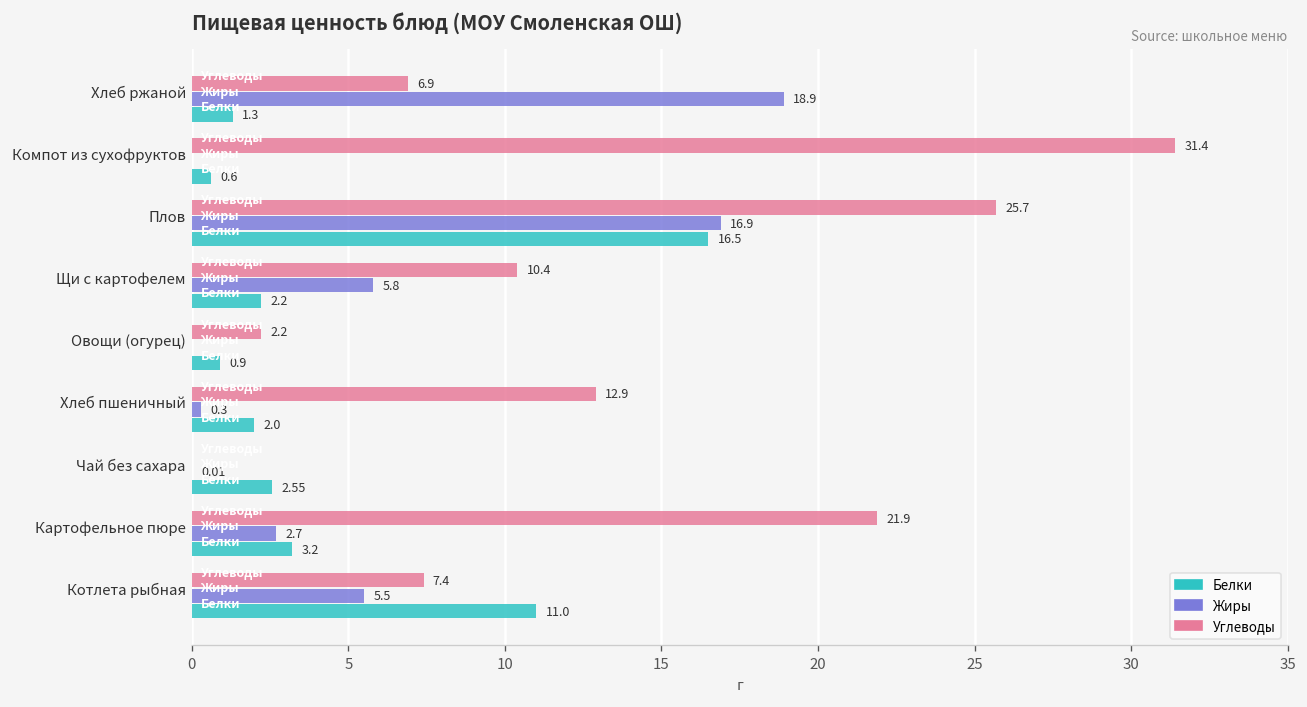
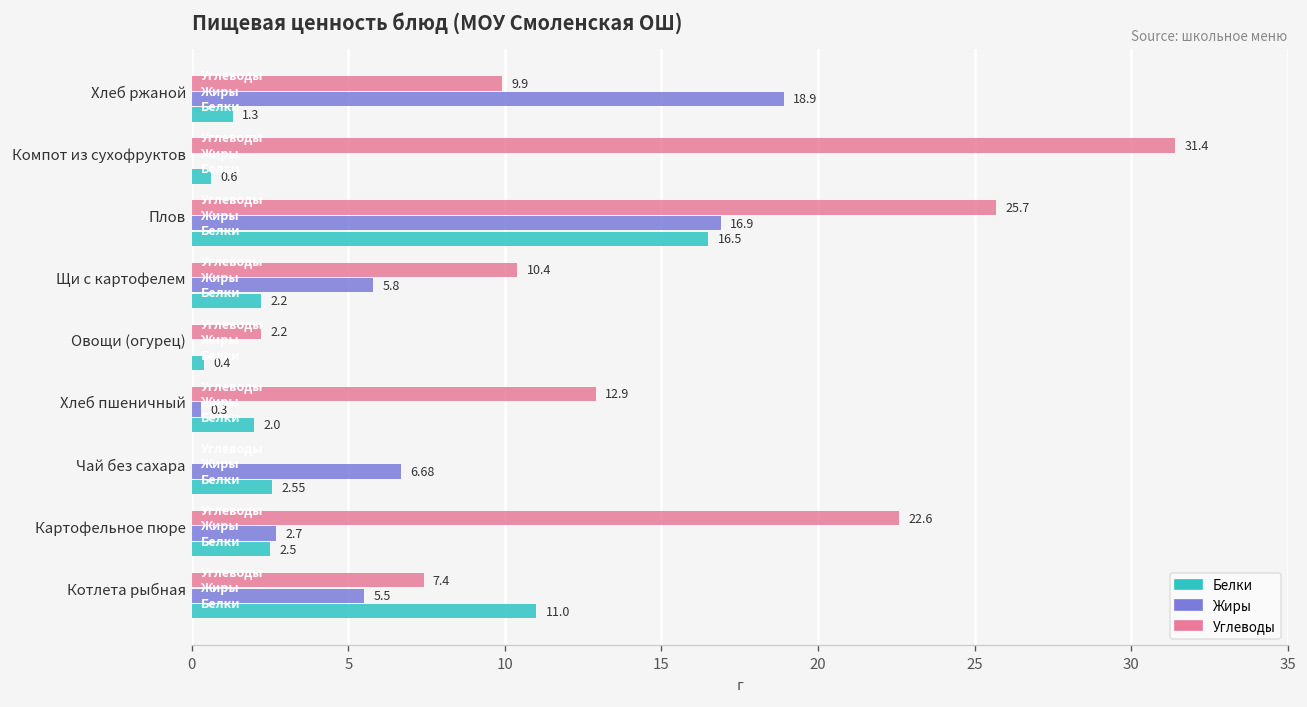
Углеводы, Хлеб ржаной: 6.9 -> 9.9
Белки, Овощи (огурец): 0.9 -> 0.4
Жиры, Чай без сахара: 0.01 -> 6.68
Углеводы, Картофельное пюре: 21.9 -> 22.6
Белки, Картофельное пюре: 3.2 -> 2.5
